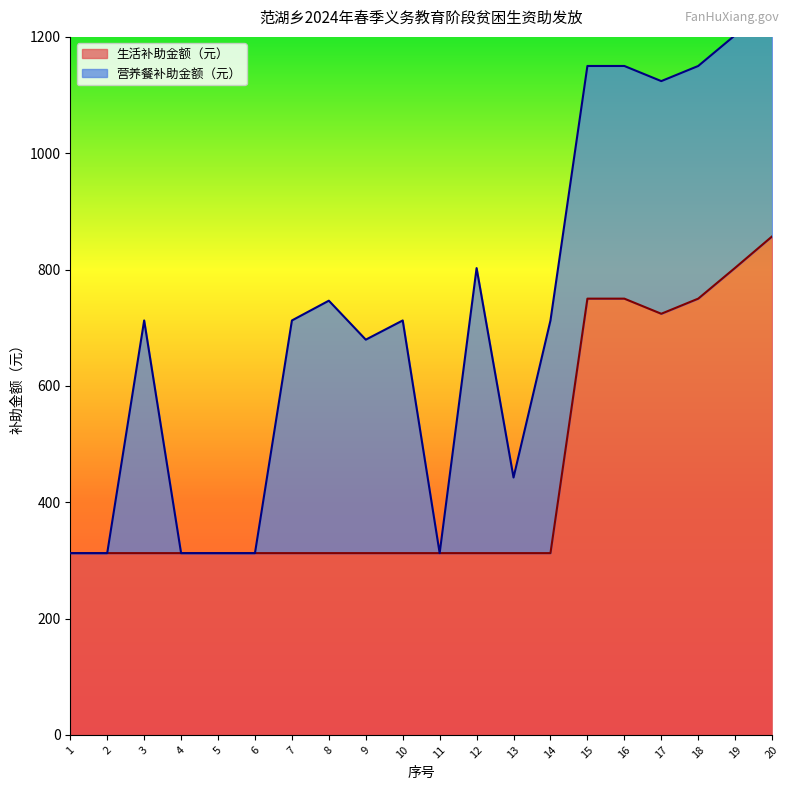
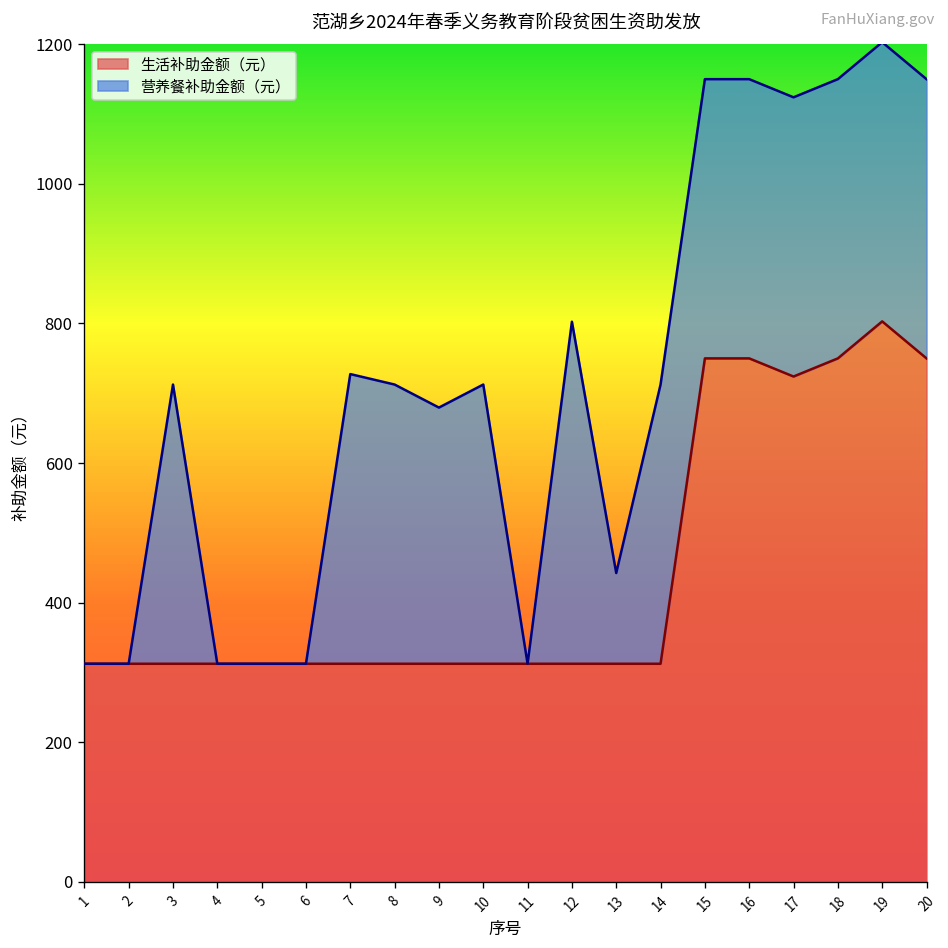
营养餐补助金额（元）, 7: 400 -> 420
营养餐补助金额（元）, 8: 430 -> 400
生活补助金额（元）, 20: 860 -> 750
